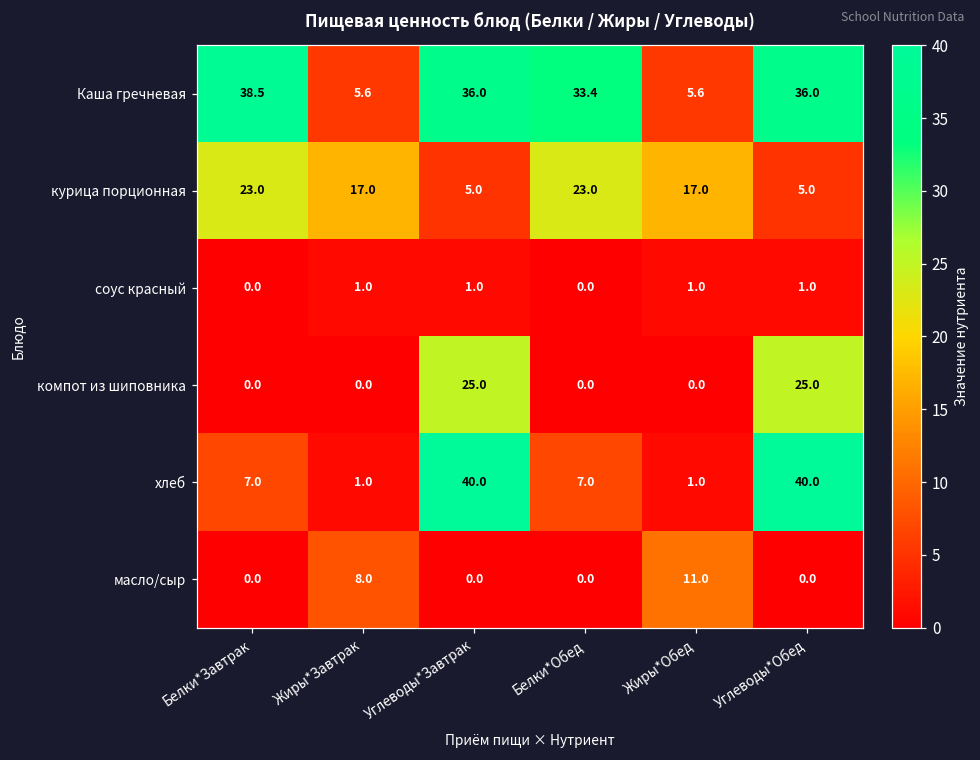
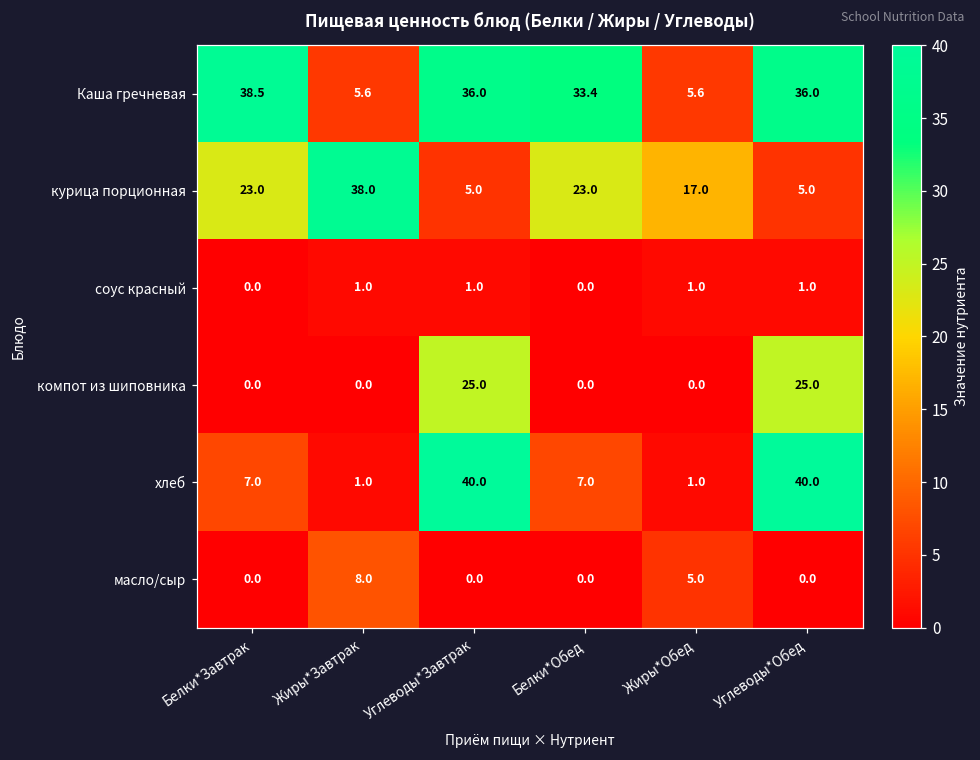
курица порционная, Жиры*Завтрак: 17.0 -> 38.0
масло/сыр, Жиры*Обед: 11.0 -> 5.0
